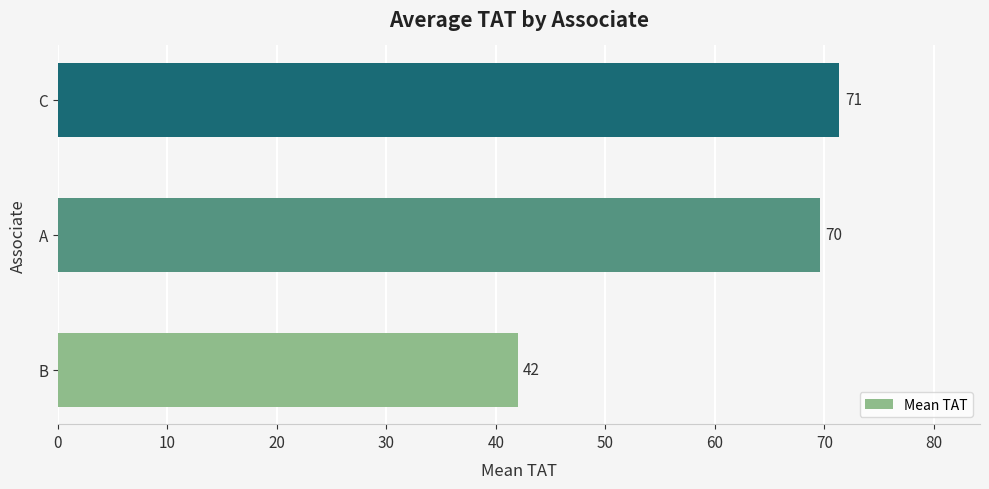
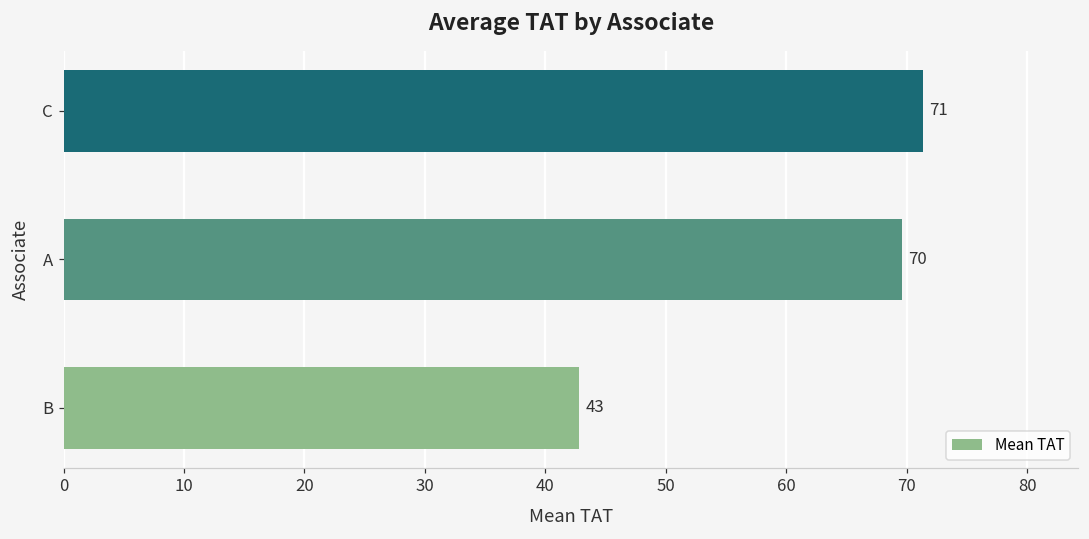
B: 42 -> 43
